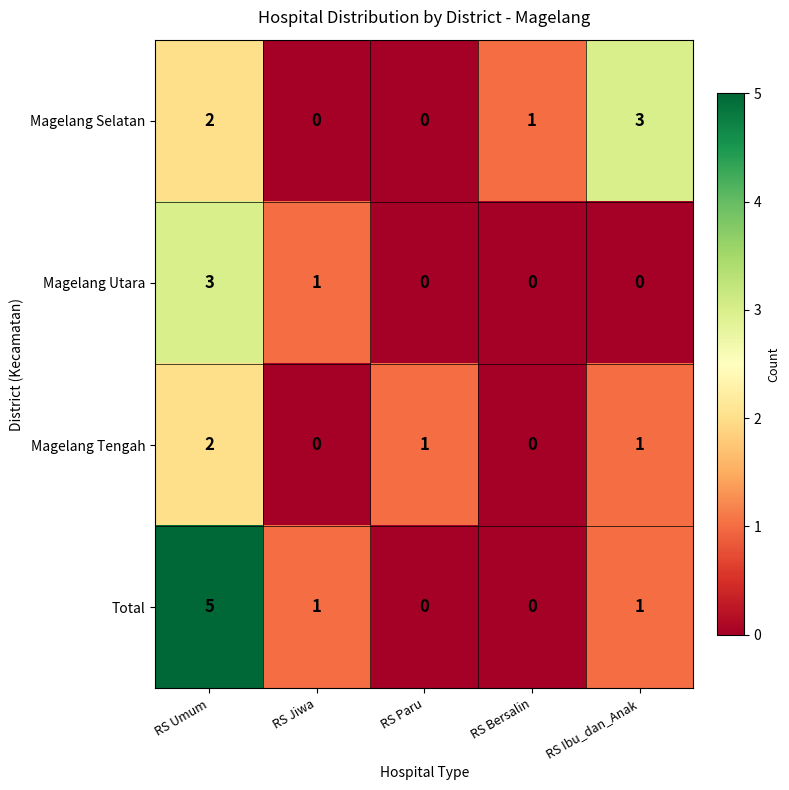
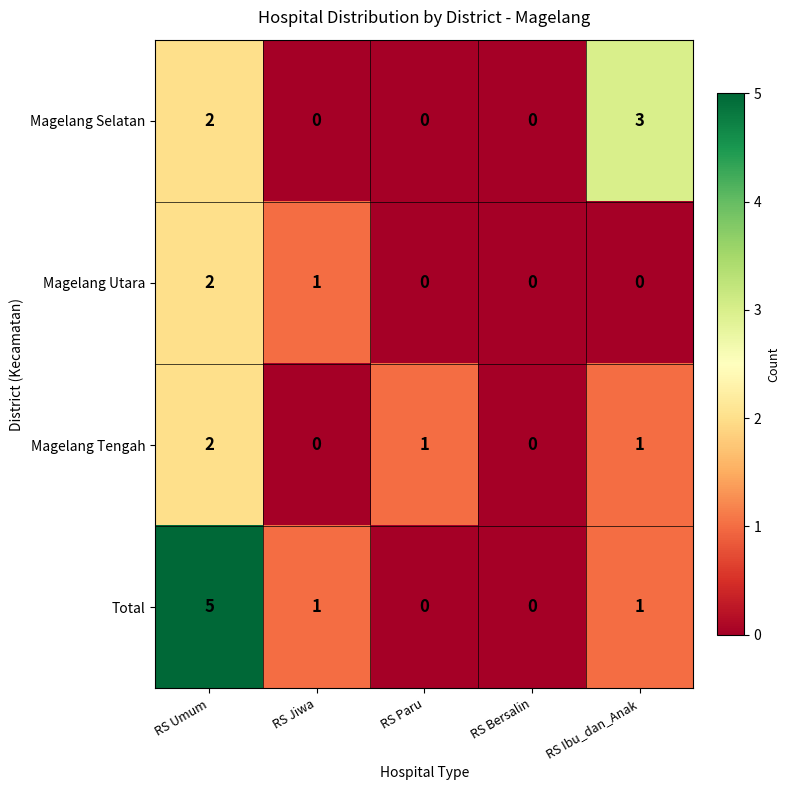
Magelang Selatan, RS Bersalin: 1 -> 0
Magelang Utara, RS Umum: 3 -> 2
